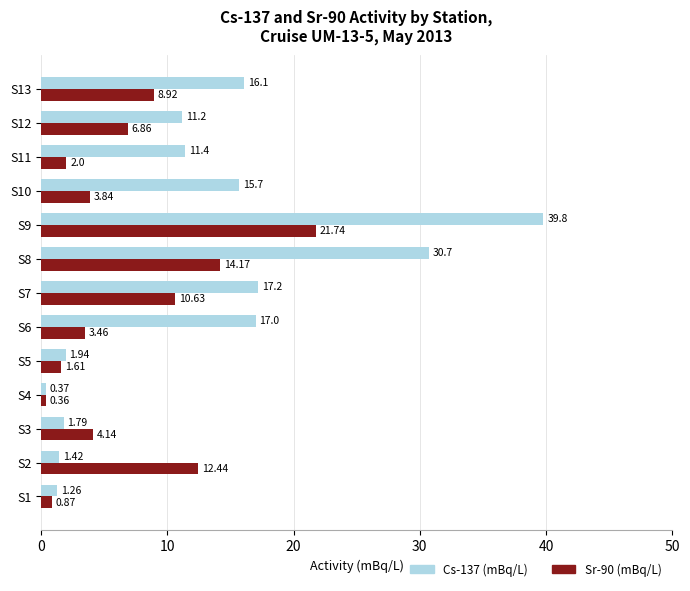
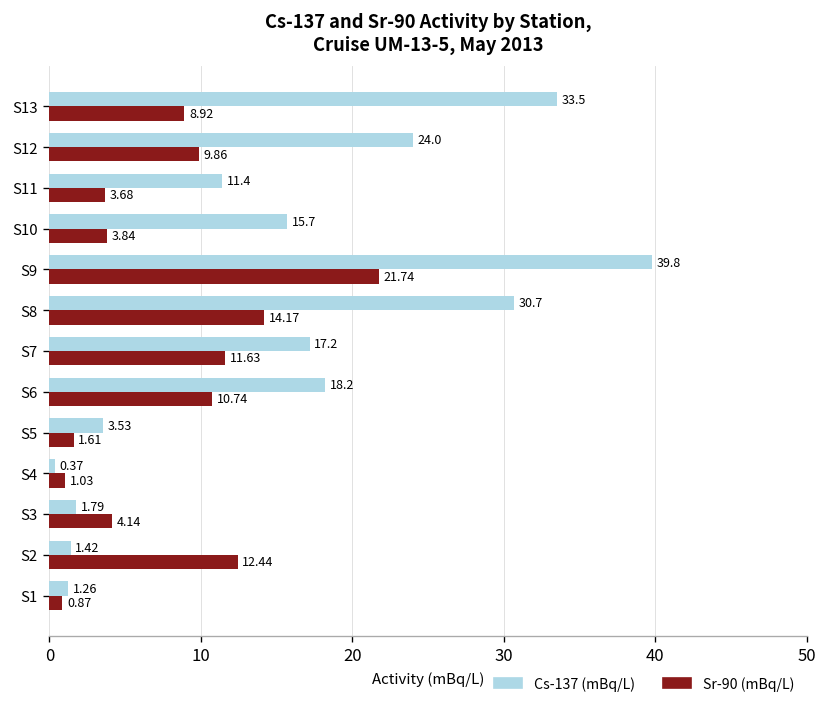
Cs-137 (mBq/L), S13: 16.1 -> 33.5
Cs-137 (mBq/L), S12: 11.2 -> 24.0
Sr-90 (mBq/L), S12: 6.86 -> 9.86
Sr-90 (mBq/L), S11: 2.0 -> 3.68
Sr-90 (mBq/L), S7: 10.63 -> 11.63
Cs-137 (mBq/L), S6: 17.0 -> 18.2
Sr-90 (mBq/L), S6: 3.46 -> 10.74
Cs-137 (mBq/L), S5: 1.94 -> 3.53
Sr-90 (mBq/L), S4: 0.36 -> 1.03
